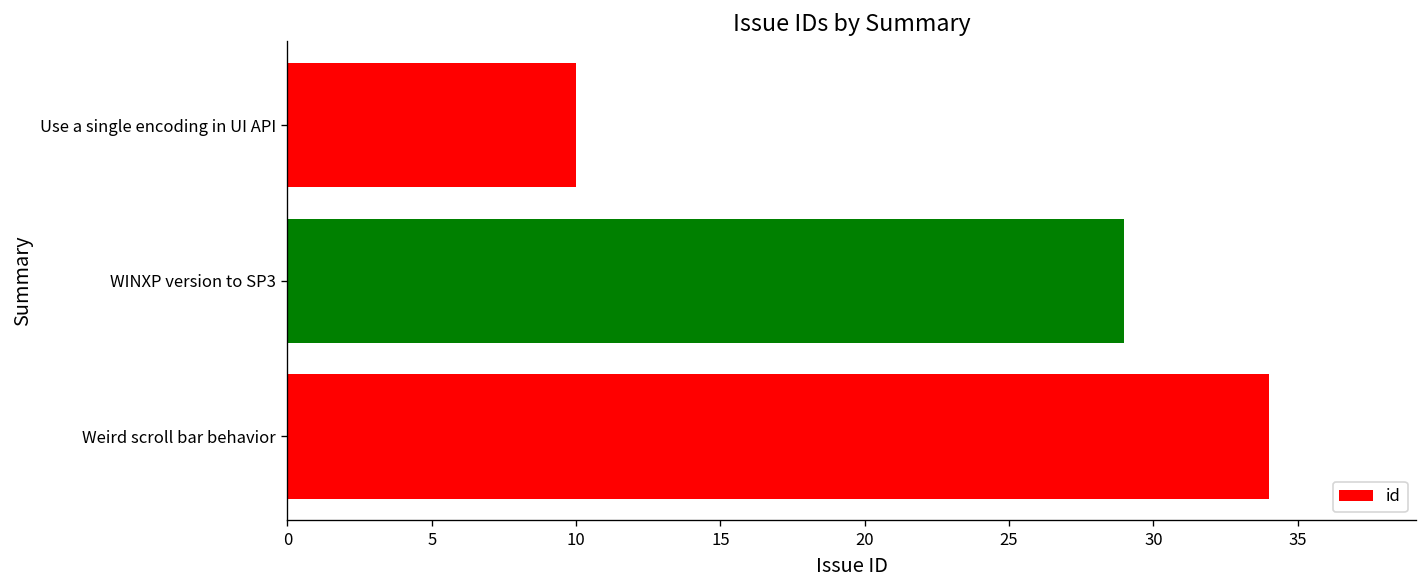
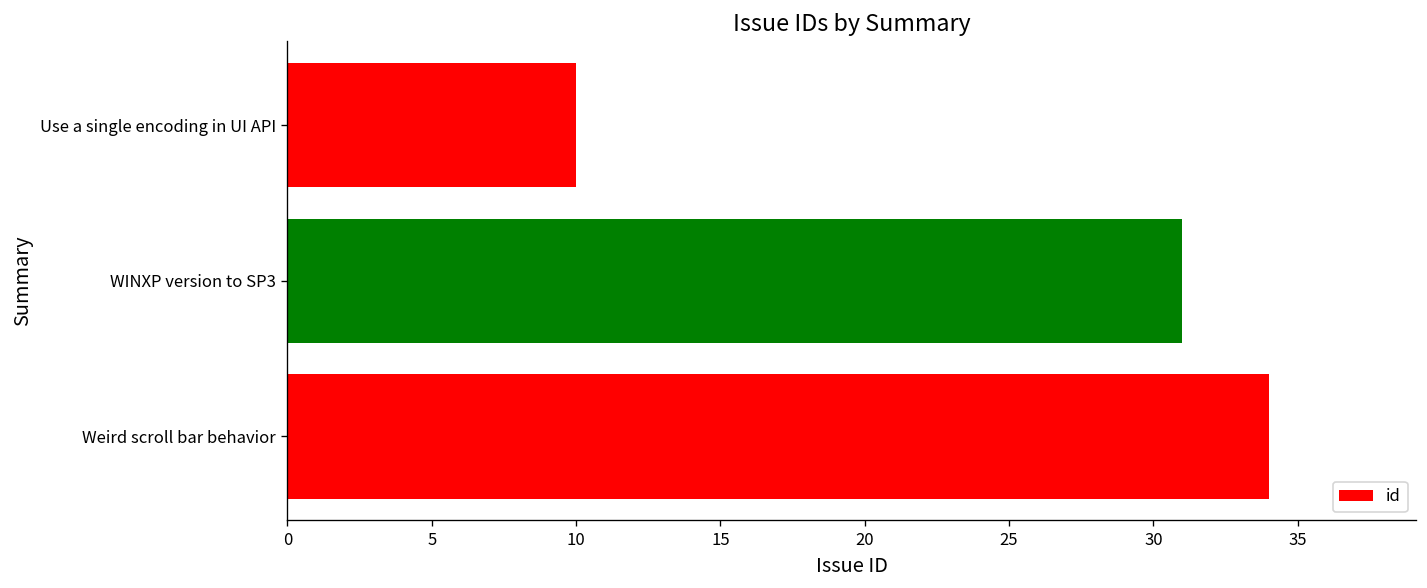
WINXP version to SP3: 29 -> 31
